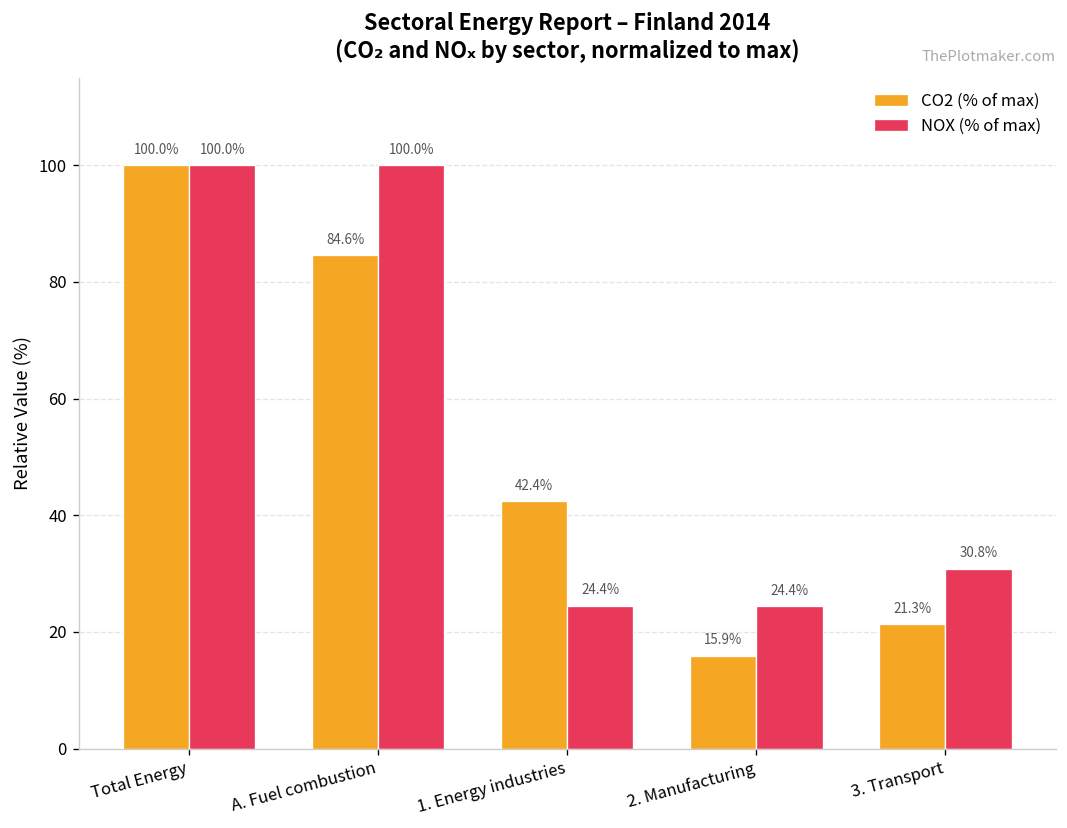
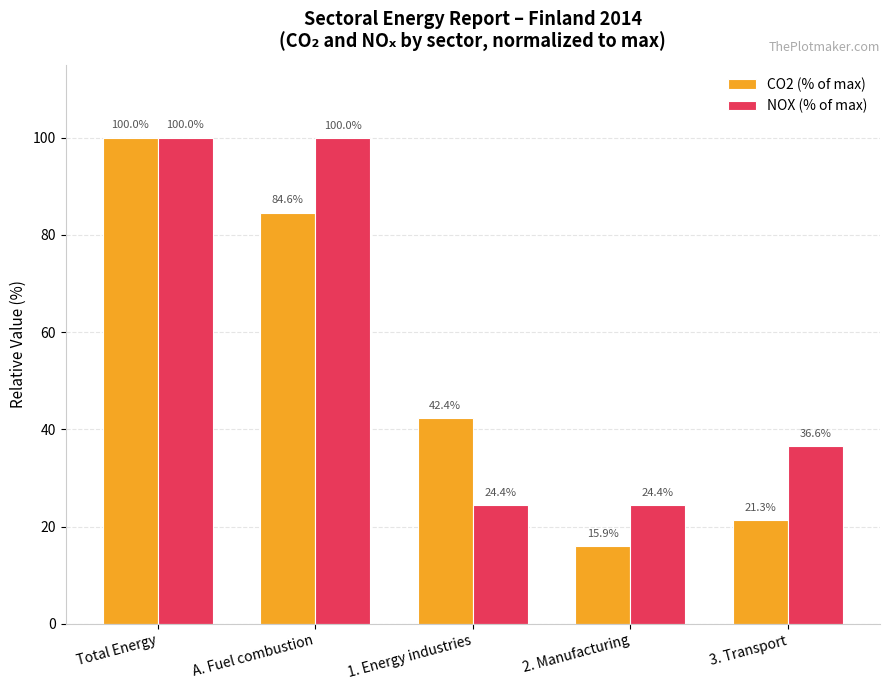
NOX (% of max), 3. Transport: 30.8% -> 36.6%
